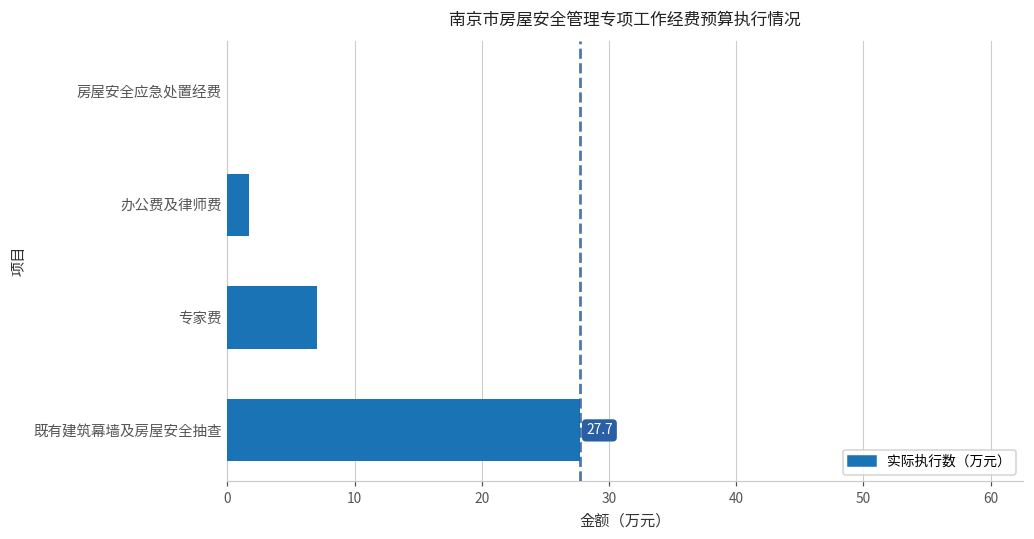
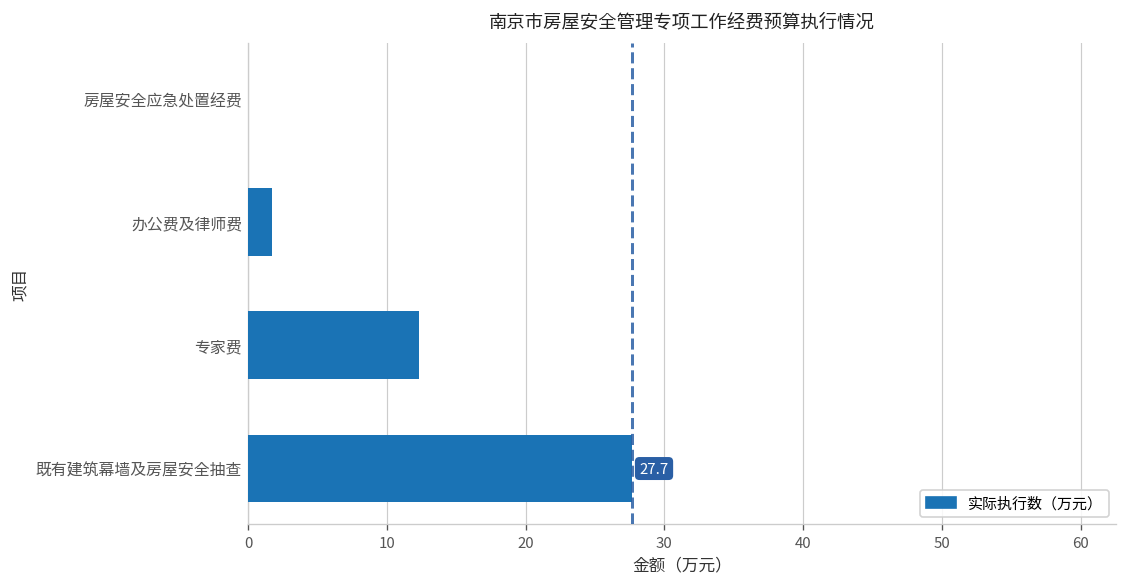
专家费: 7.1 -> 12.4
